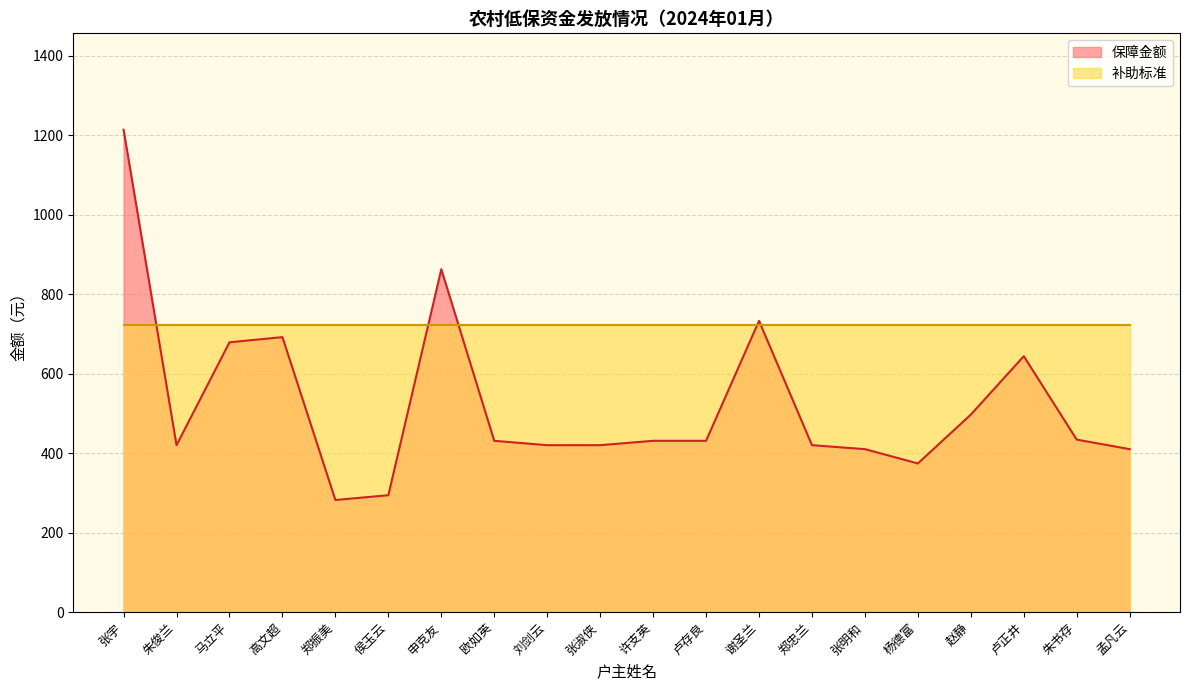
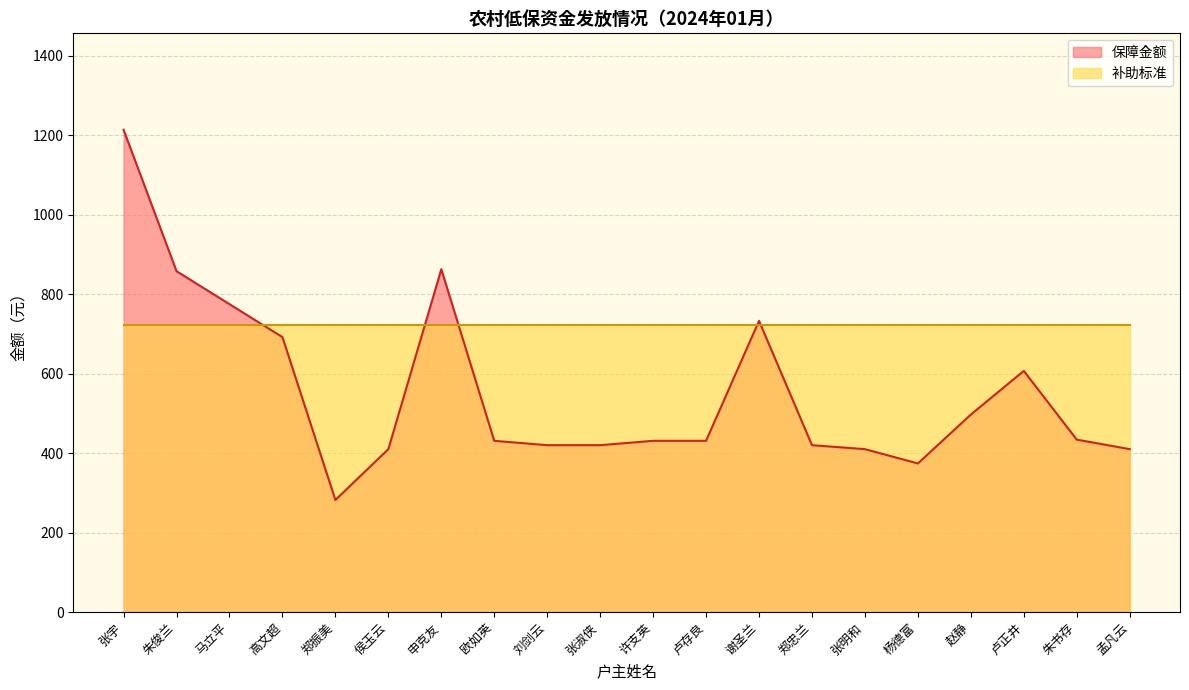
保障金额, 朱俊兰: 420 -> 860
保障金额, 马立平: 680 -> 780
保障金额, 侯玉云: 290 -> 410
保障金额, 卢正井: 640 -> 610
